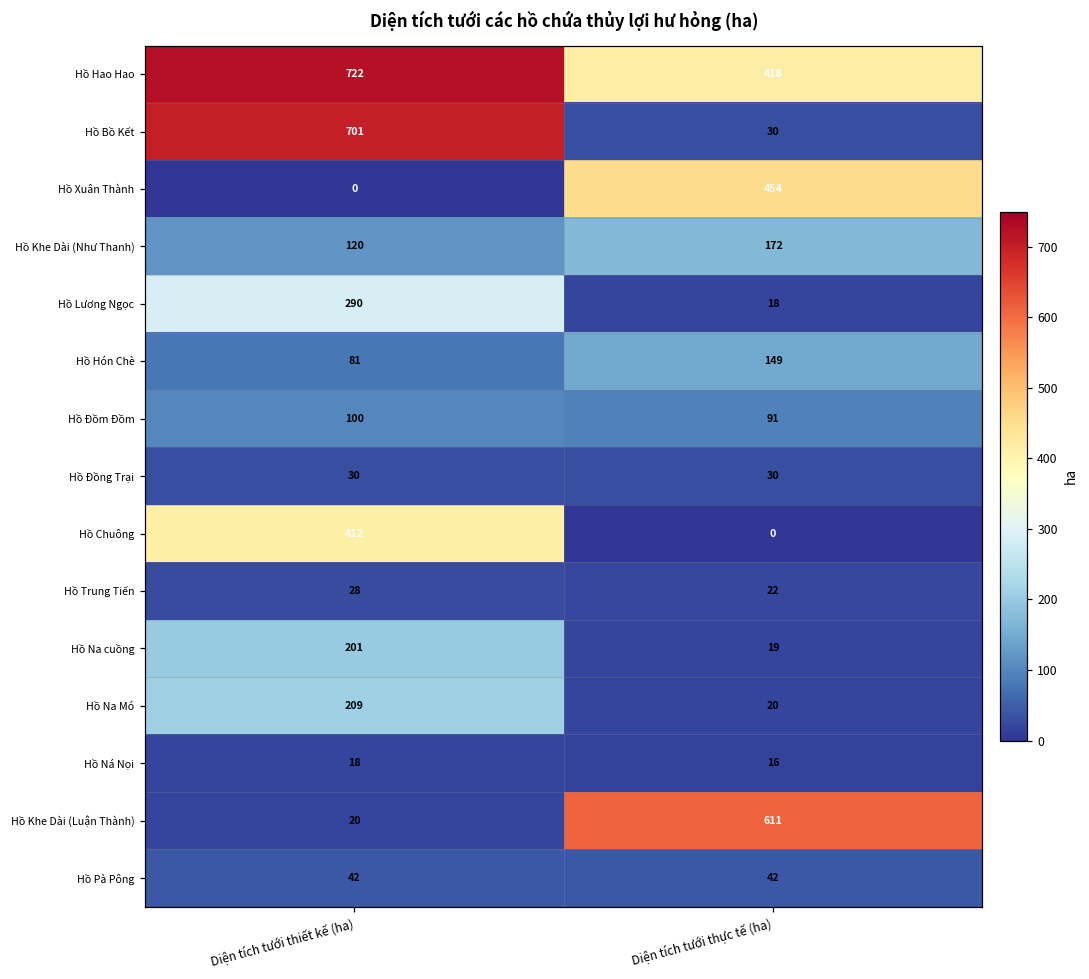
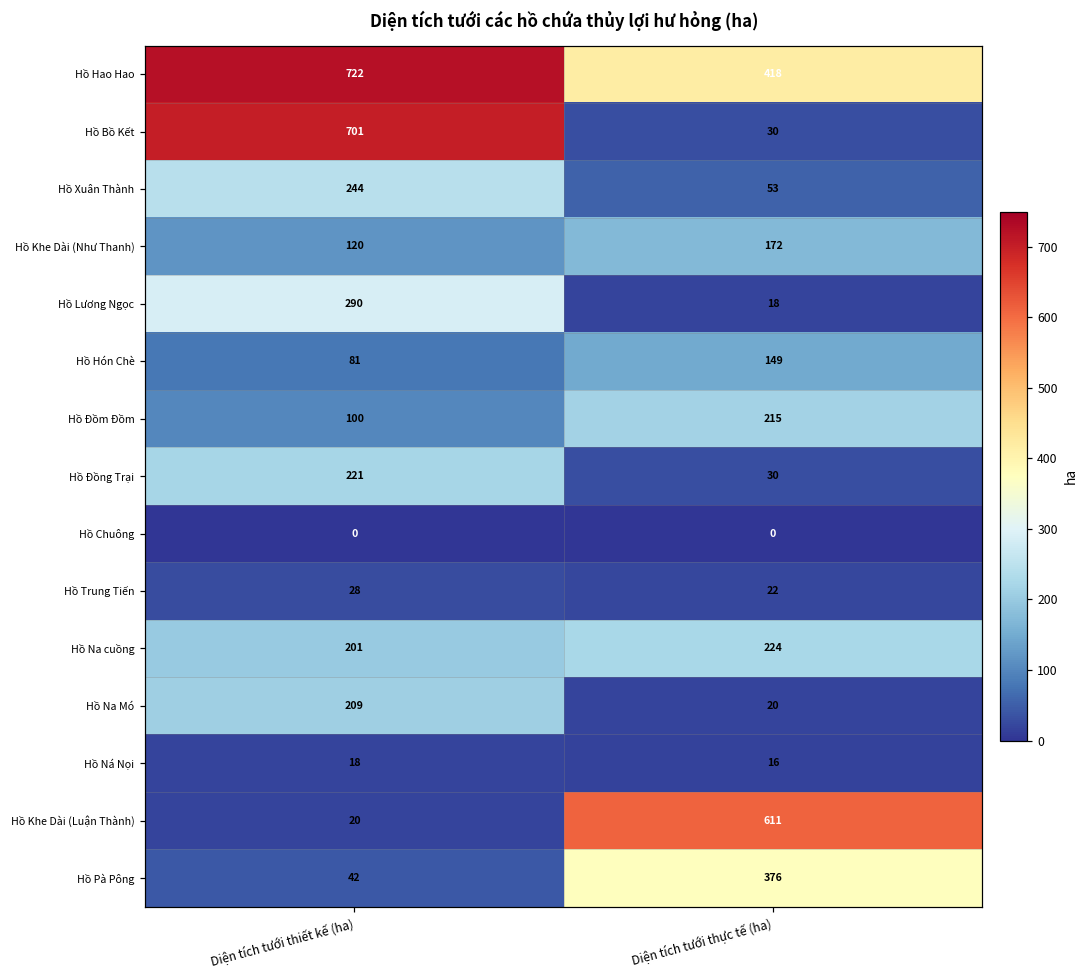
Hồ Xuân Thành, Diện tích tưới thiết kế (ha): 0 -> 244
Hồ Xuân Thành, Diện tích tưới thực tế (ha): 454 -> 53
Hồ Đồm Đồm, Diện tích tưới thực tế (ha): 91 -> 215
Hồ Đồng Trại, Diện tích tưới thiết kế (ha): 30 -> 221
Hồ Chuông, Diện tích tưới thiết kế (ha): 412 -> 0
Hồ Na cuồng, Diện tích tưới thực tế (ha): 19 -> 224
Hồ Pà Pông, Diện tích tưới thực tế (ha): 42 -> 376
